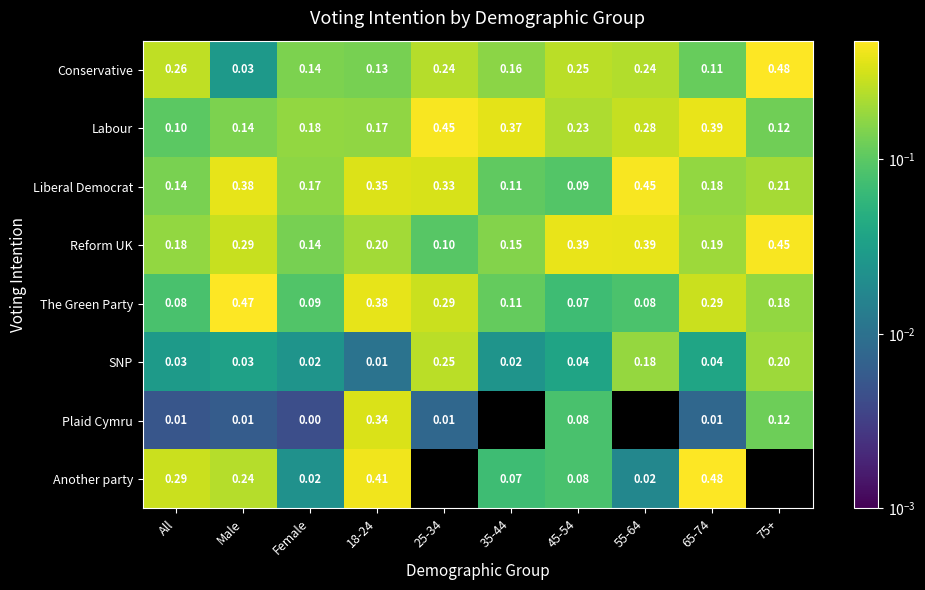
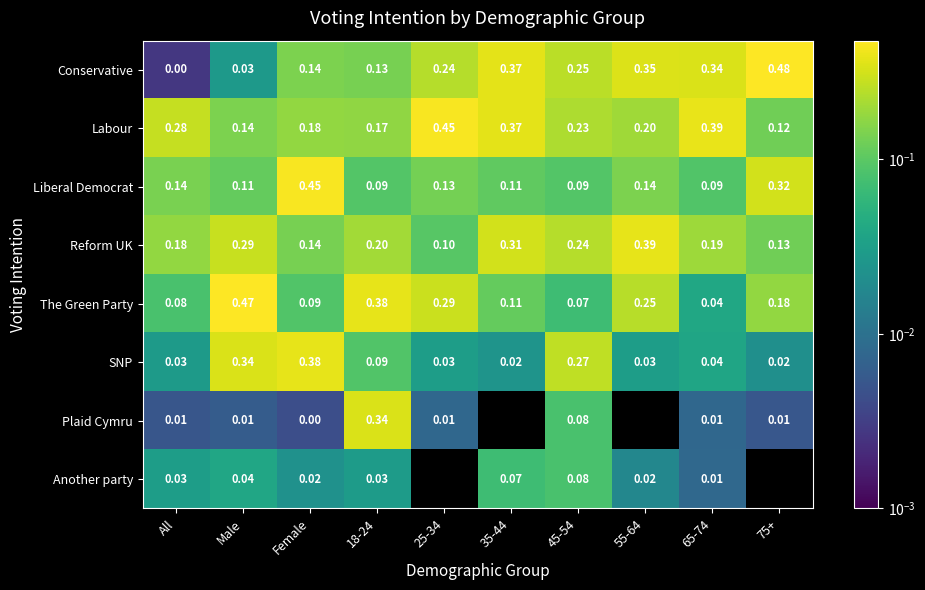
Conservative, All: 0.26 -> 0.00
Conservative, 35-44: 0.16 -> 0.37
Conservative, 55-64: 0.24 -> 0.35
Conservative, 65-74: 0.11 -> 0.34
Labour, All: 0.10 -> 0.28
Labour, 55-64: 0.28 -> 0.20
Liberal Democrat, Male: 0.38 -> 0.11
Liberal Democrat, Female: 0.17 -> 0.45
Liberal Democrat, 18-24: 0.35 -> 0.09
Liberal Democrat, 25-34: 0.33 -> 0.13
Liberal Democrat, 55-64: 0.45 -> 0.14
Liberal Democrat, 65-74: 0.18 -> 0.09
Liberal Democrat, 75+: 0.21 -> 0.32
Reform UK, 35-44: 0.15 -> 0.31
Reform UK, 45-54: 0.39 -> 0.24
Reform UK, 75+: 0.45 -> 0.13
The Green Party, 55-64: 0.08 -> 0.25
The Green Party, 65-74: 0.29 -> 0.04
SNP, Male: 0.03 -> 0.34
SNP, Female: 0.02 -> 0.38
SNP, 18-24: 0.01 -> 0.09
SNP, 25-34: 0.25 -> 0.03
SNP, 45-54: 0.04 -> 0.27
SNP, 55-64: 0.18 -> 0.03
SNP, 75+: 0.20 -> 0.02
Plaid Cymru, 75+: 0.12 -> 0.01
Another party, All: 0.29 -> 0.03
Another party, Male: 0.24 -> 0.04
Another party, 18-24: 0.41 -> 0.03
Another party, 65-74: 0.48 -> 0.01
